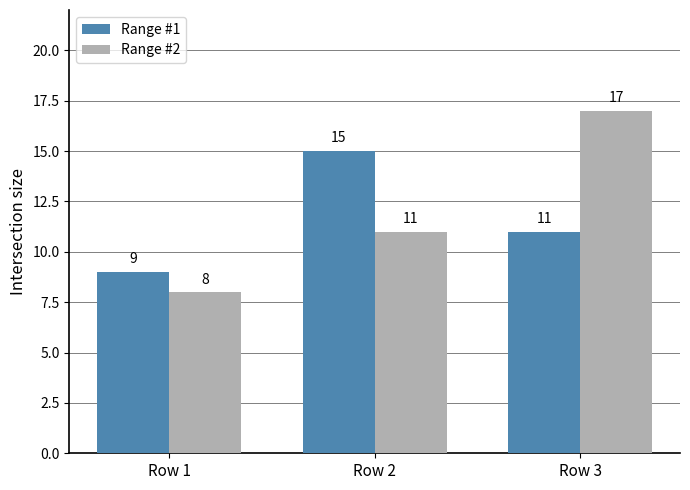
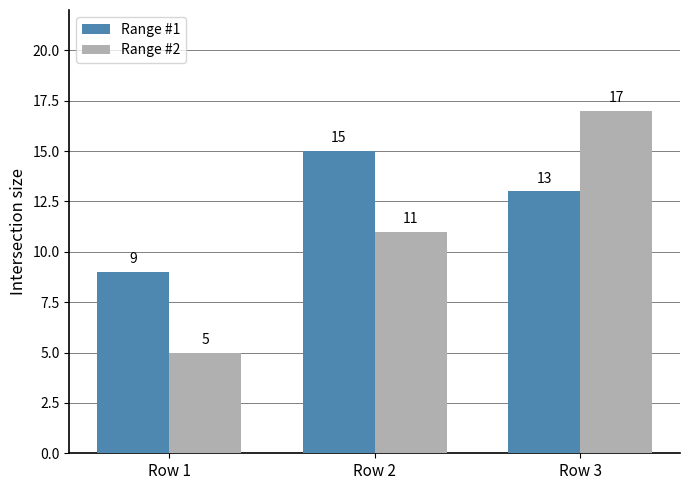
Range #2, Row 1: 8 -> 5
Range #1, Row 3: 11 -> 13
